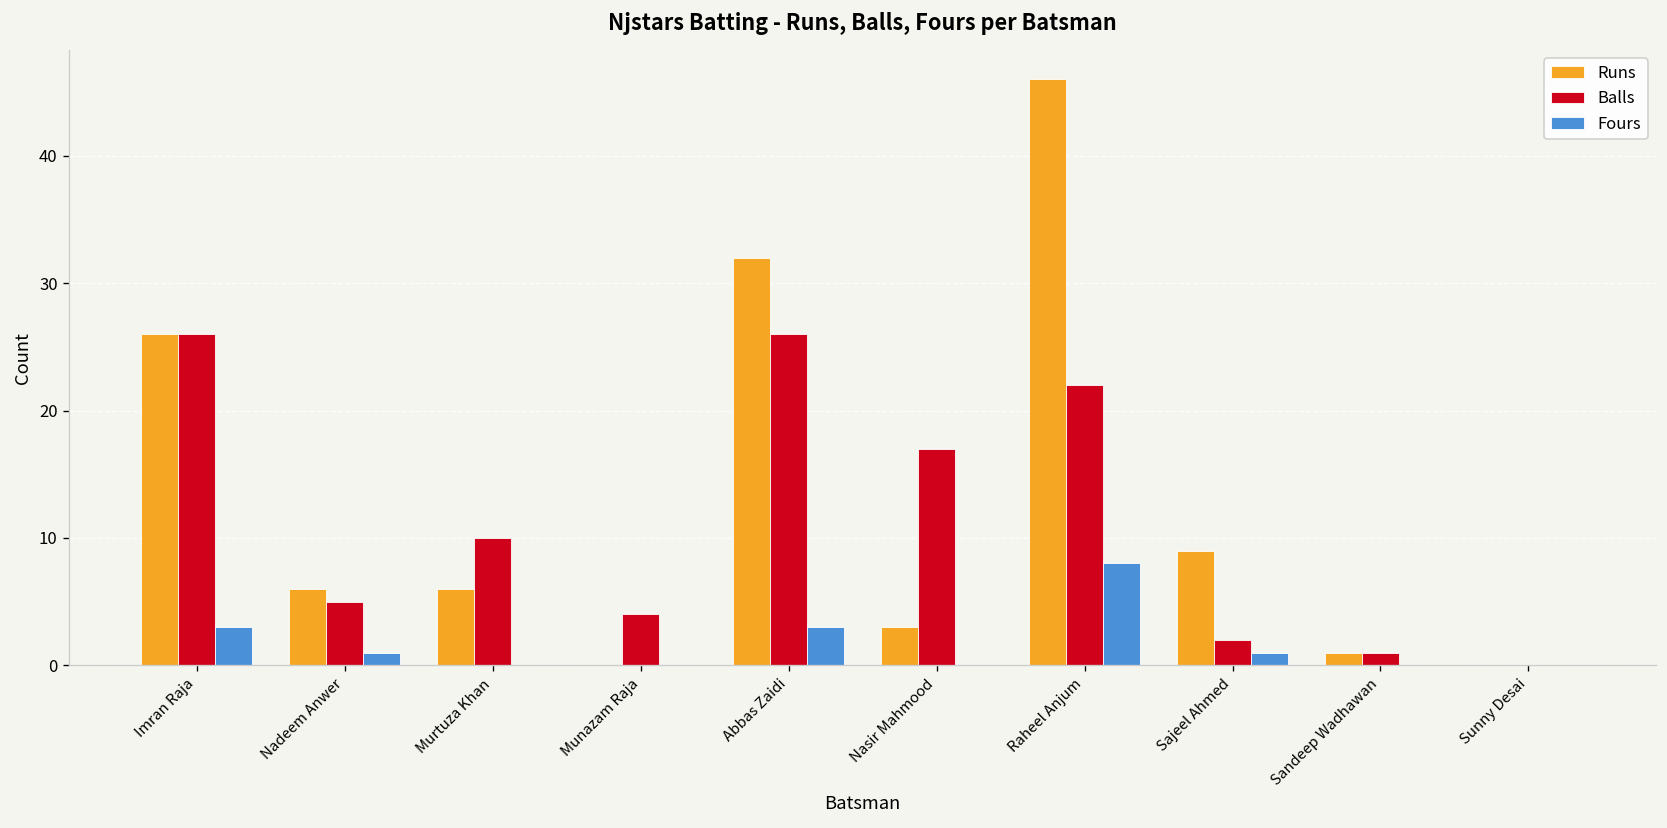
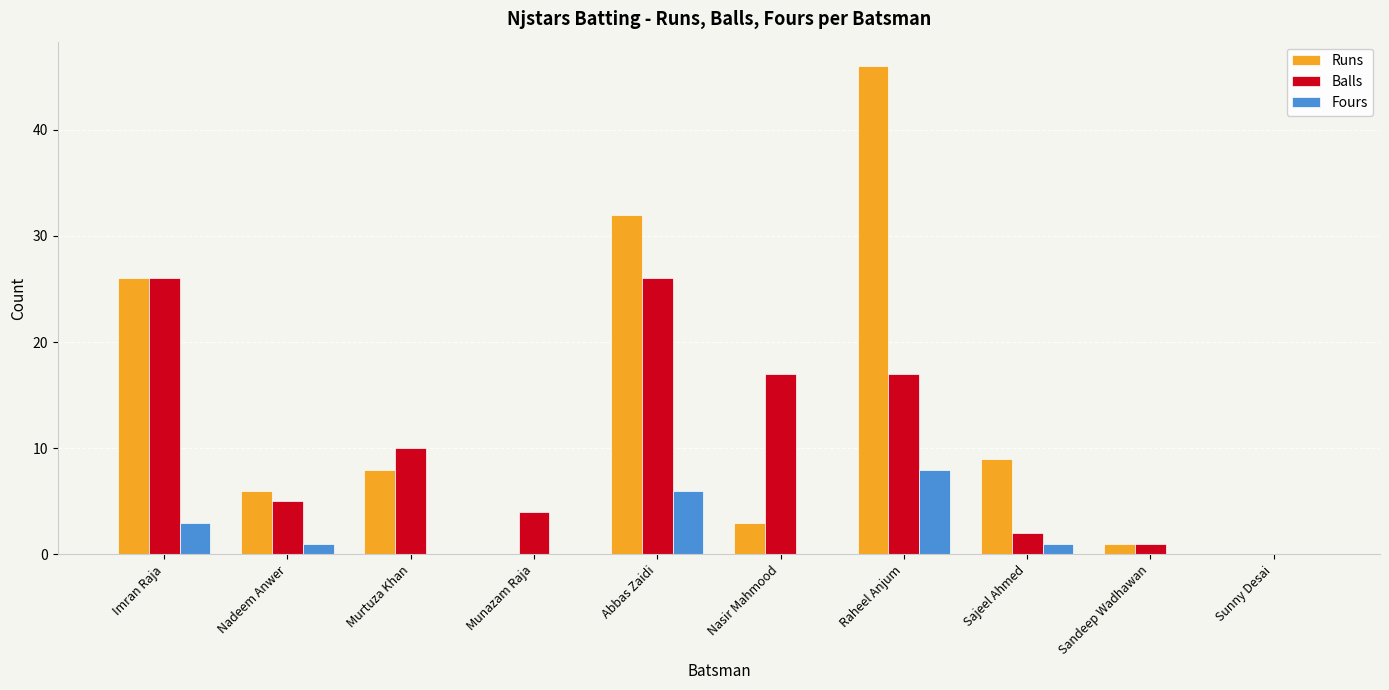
Runs, Murtuza Khan: 6 -> 8
Fours, Abbas Zaidi: 3 -> 6
Balls, Raheel Anjum: 22 -> 17
